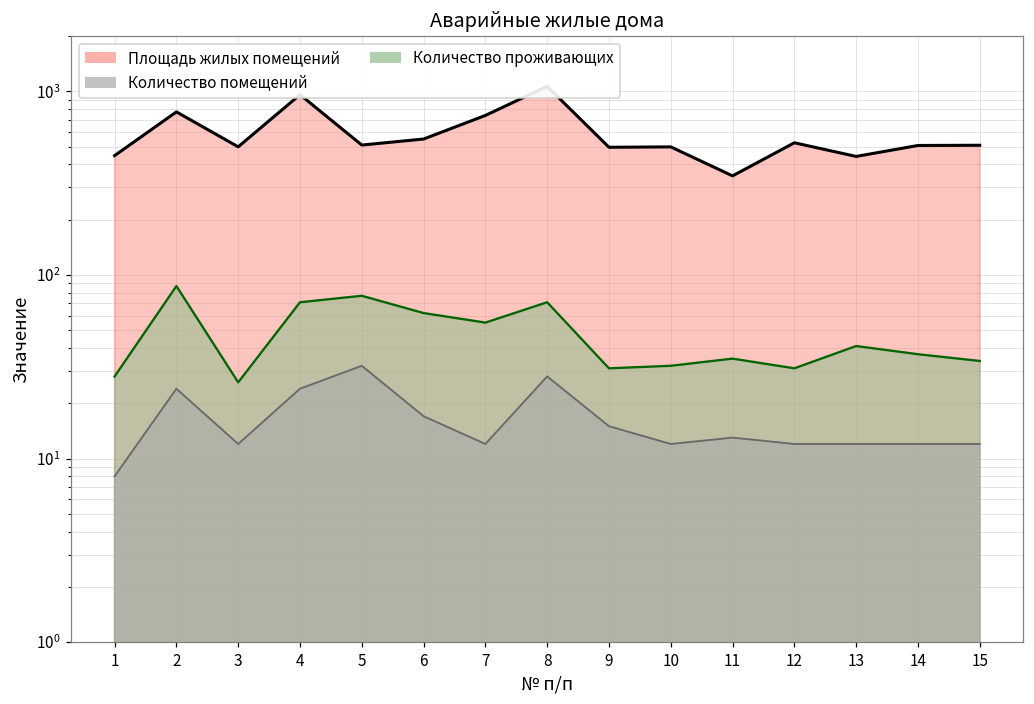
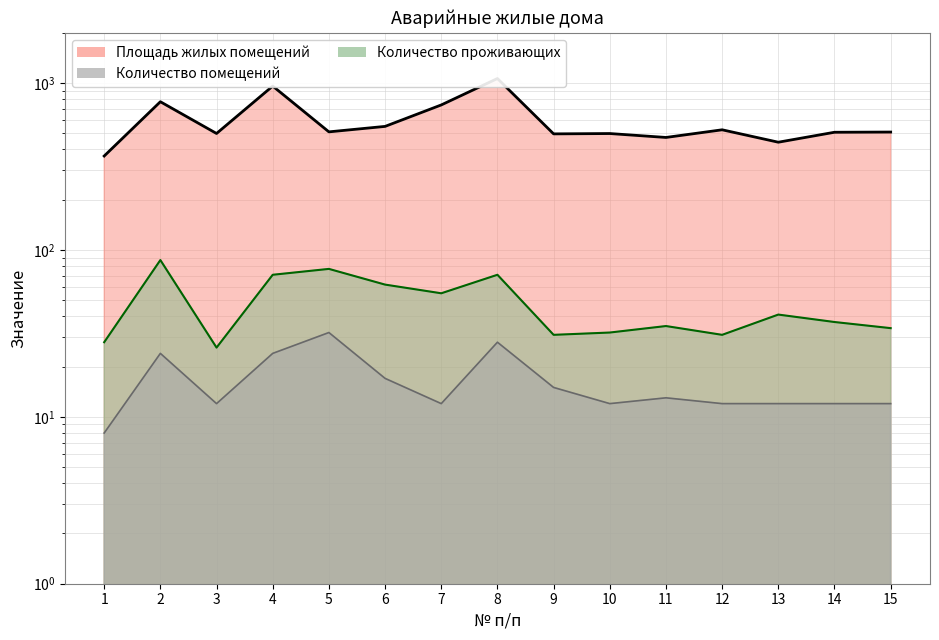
Площадь жилых помещений, 1: 450 -> 370
Площадь жилых помещений, 11: 350 -> 470
